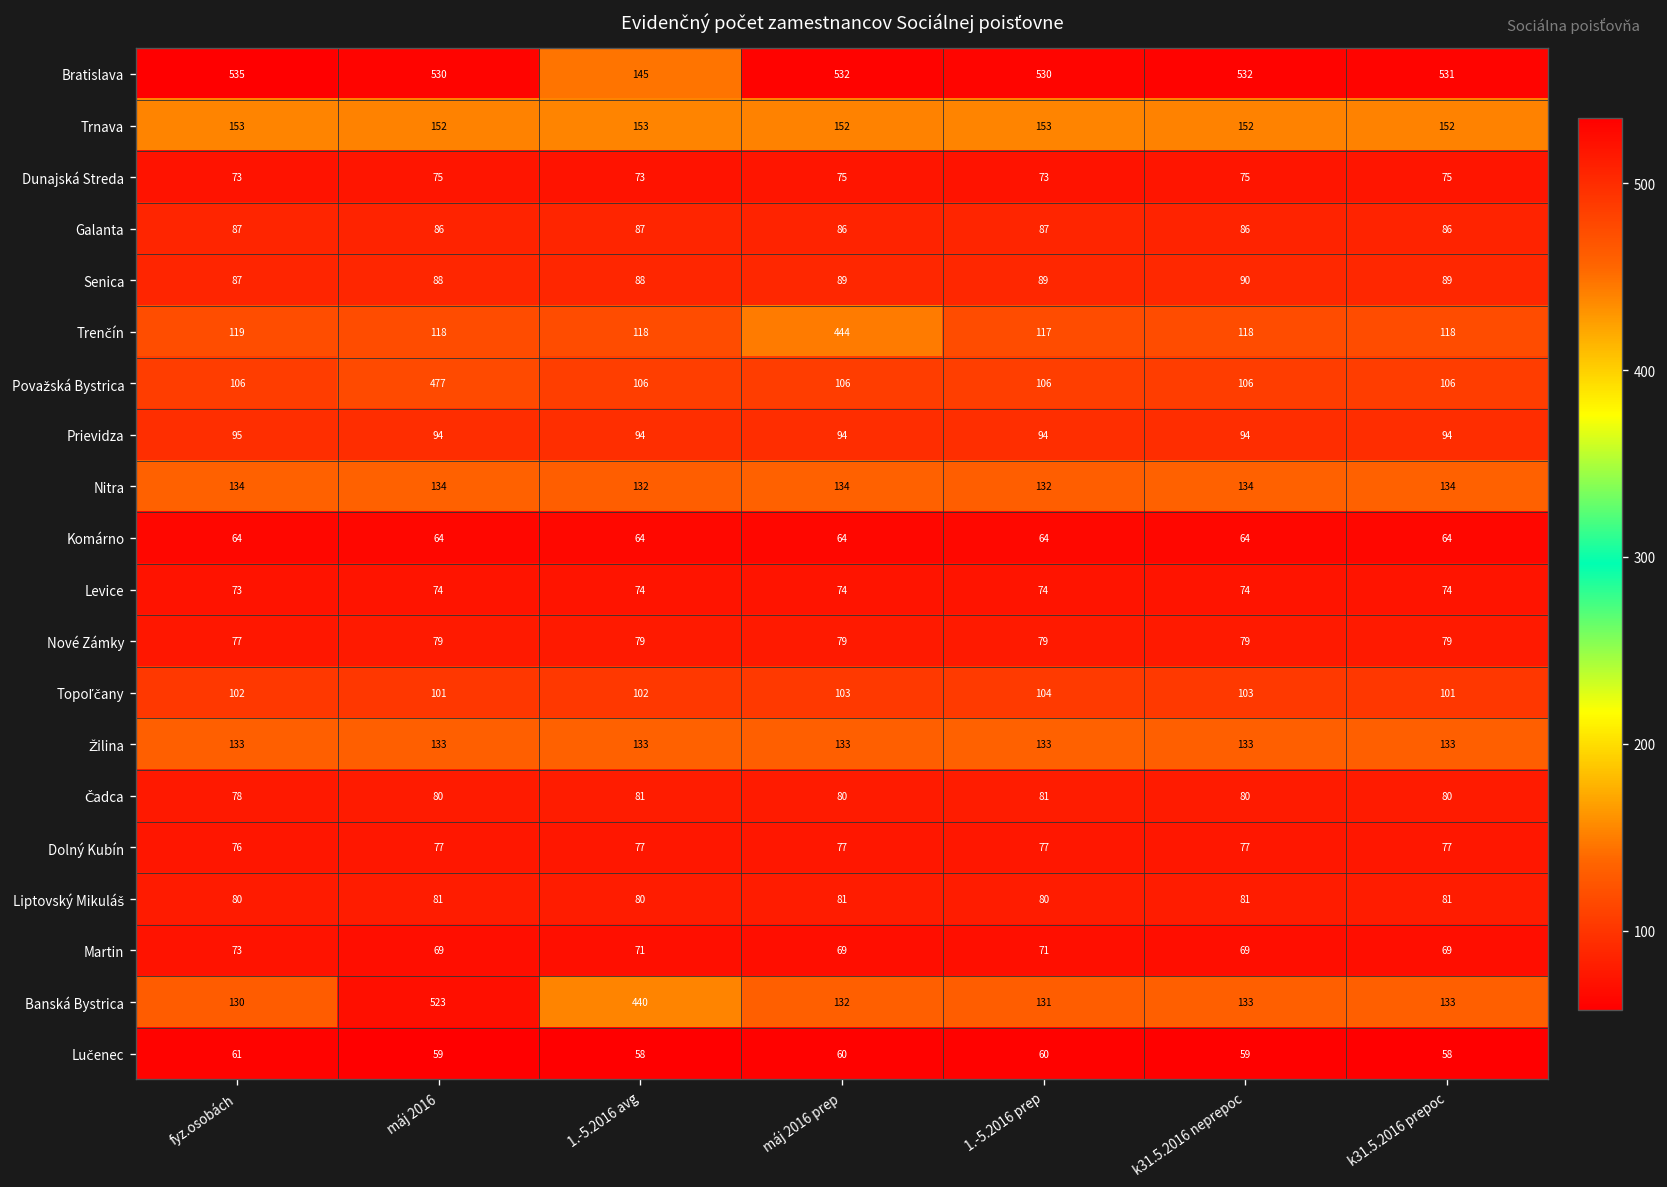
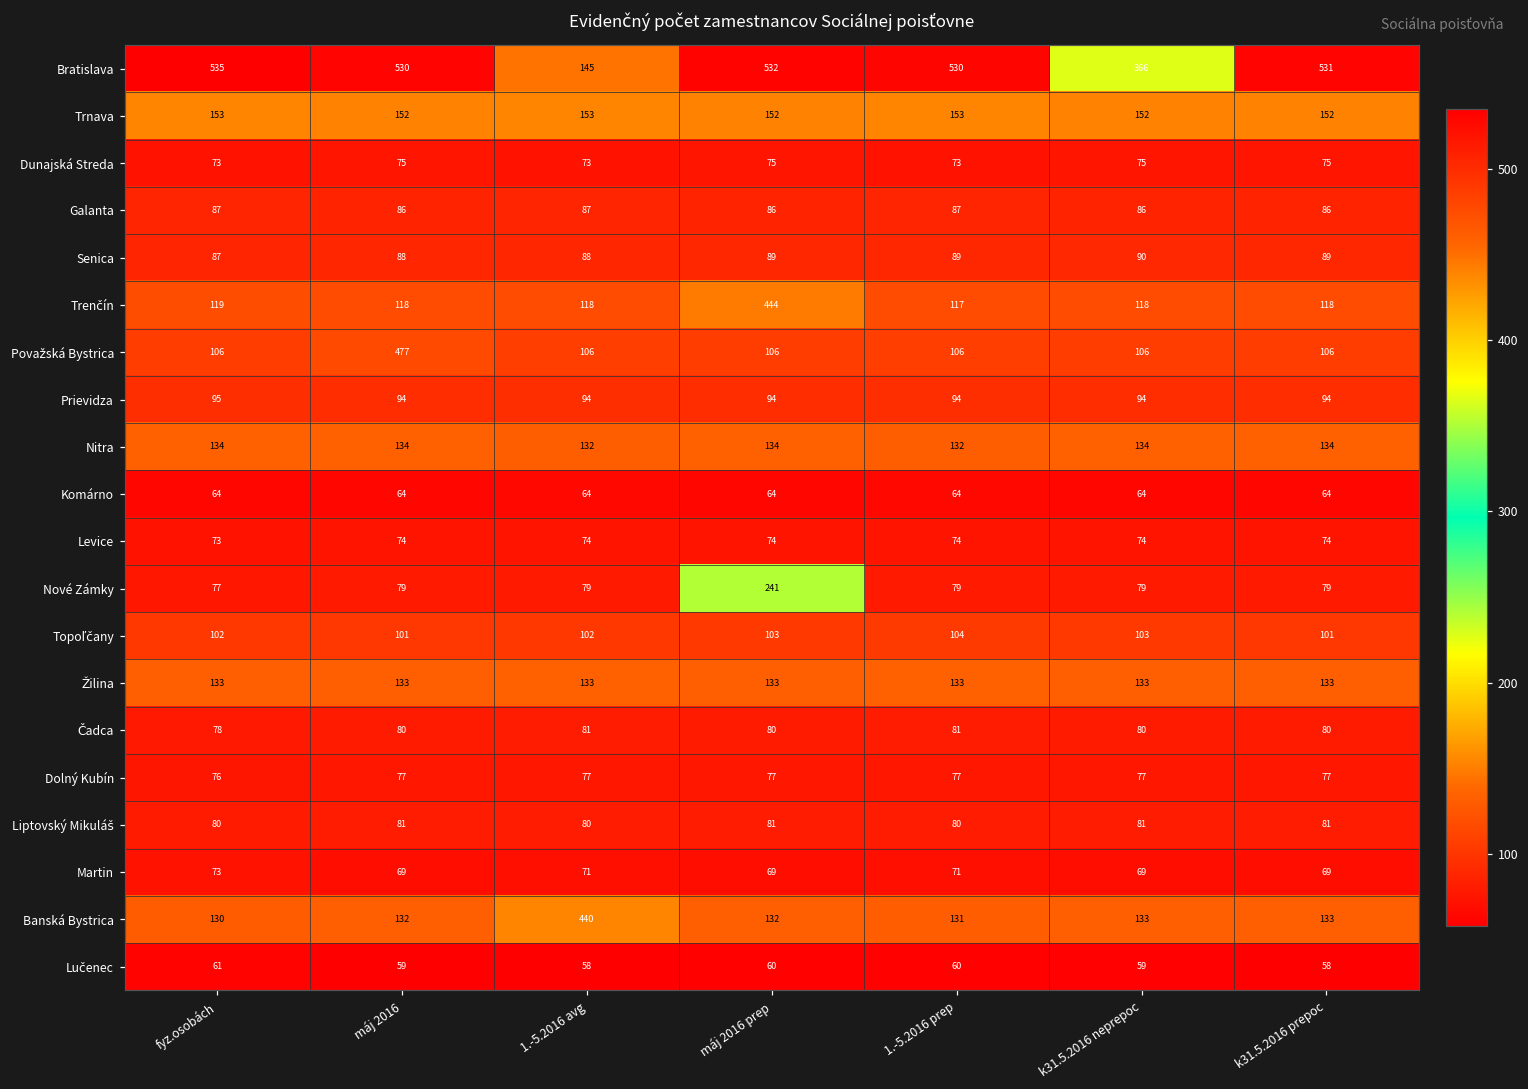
Bratislava, k31.5.2016 neprepoc: 532 -> 366
Nové Zámky, máj 2016 prep: 79 -> 241
Banská Bystrica, máj 2016: 523 -> 132
